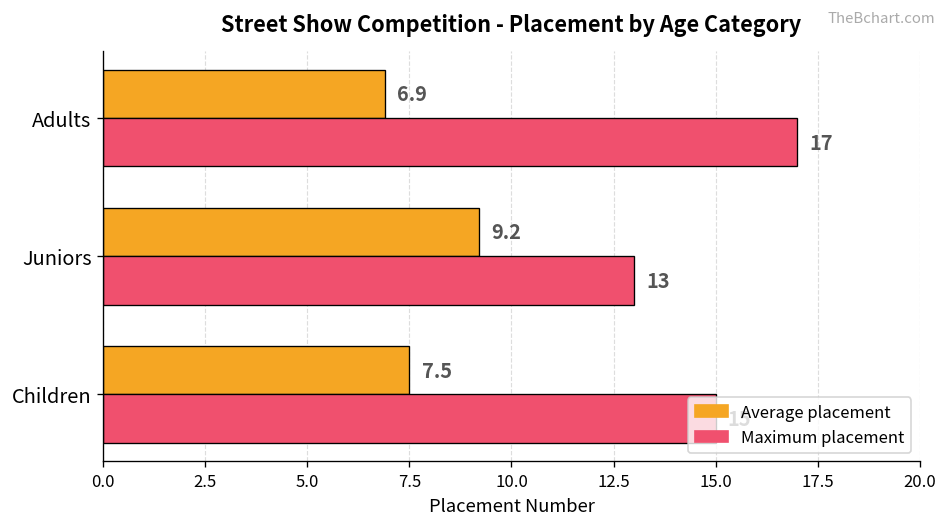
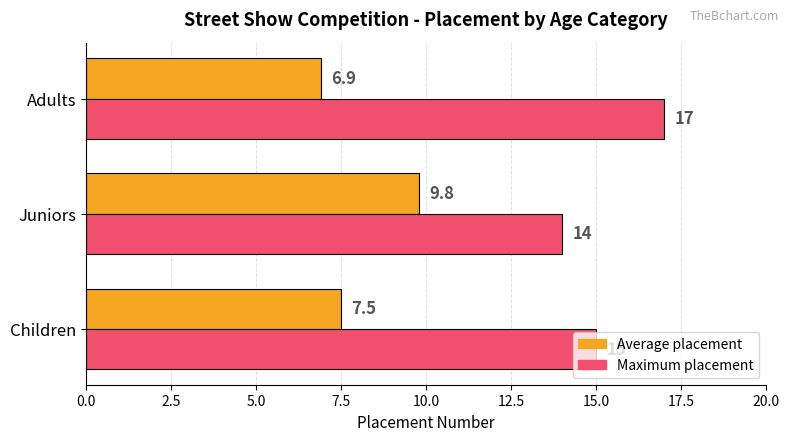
Average placement, Juniors: 9.2 -> 9.8
Maximum placement, Juniors: 13 -> 14
